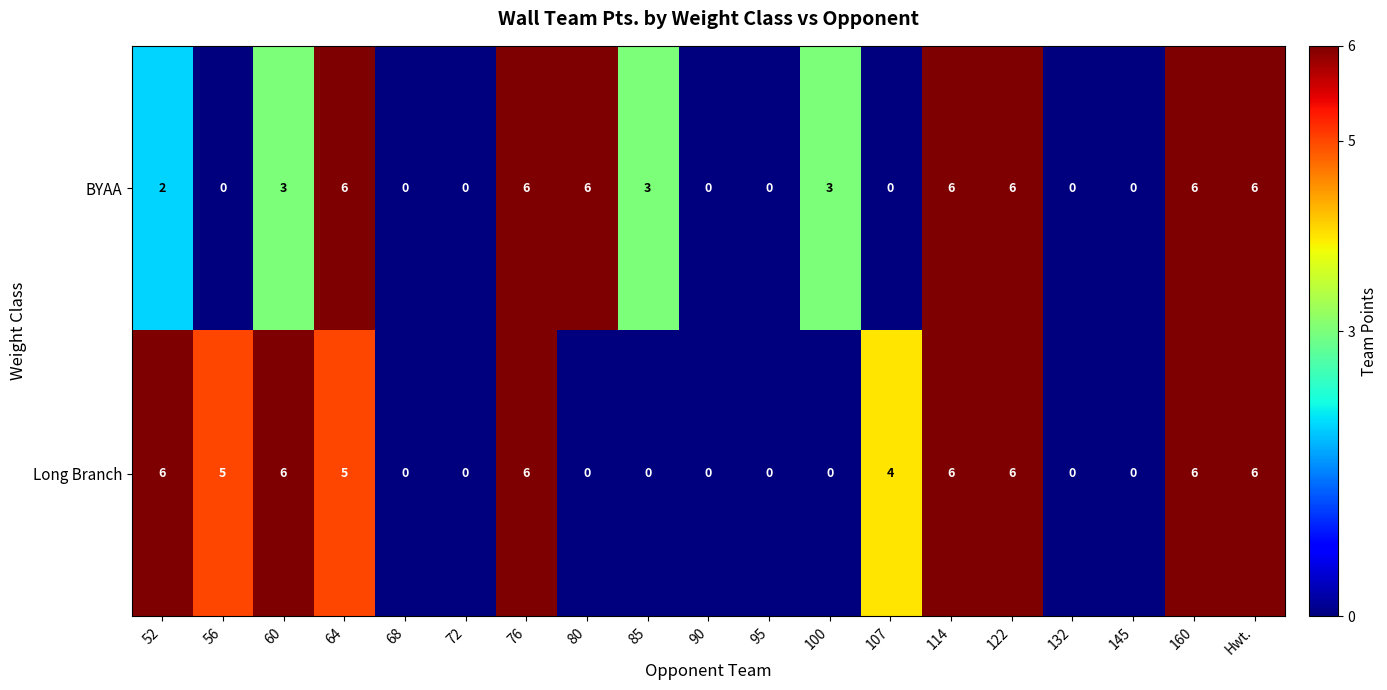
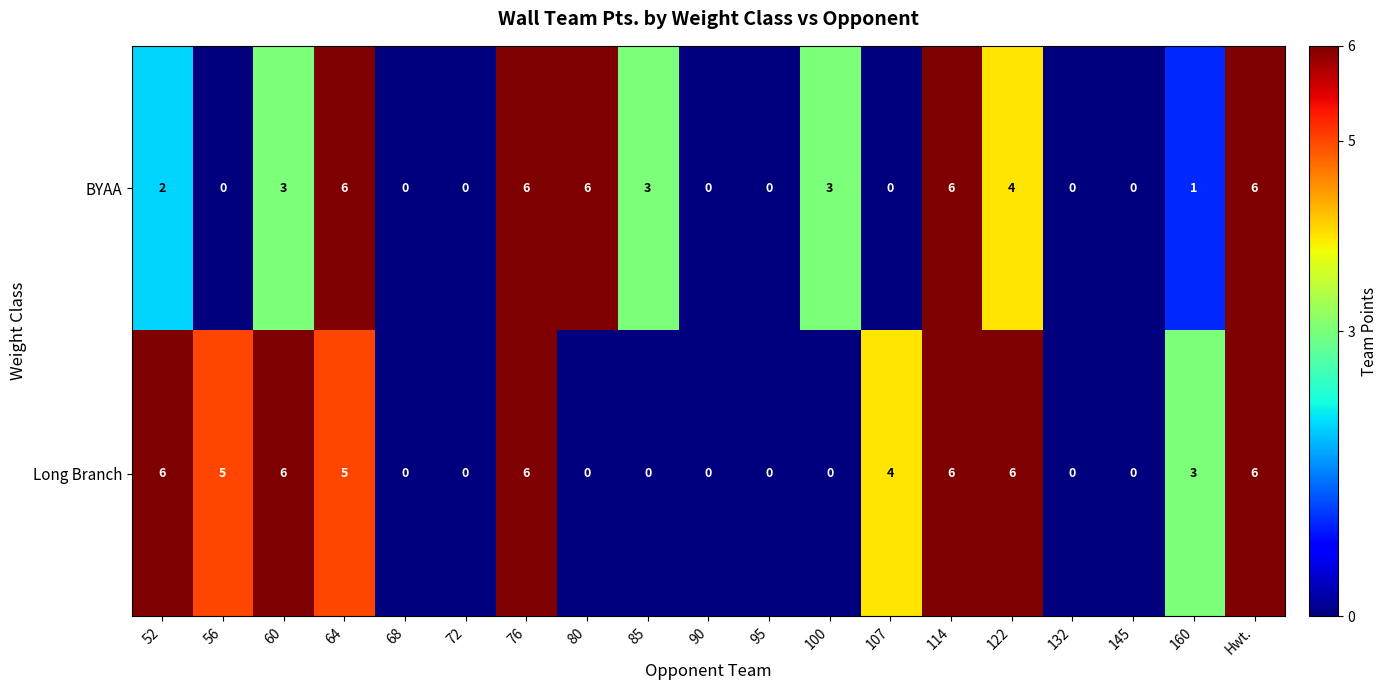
BYAA, 122: 6 -> 4
BYAA, 160: 6 -> 1
Long Branch, 160: 6 -> 3
